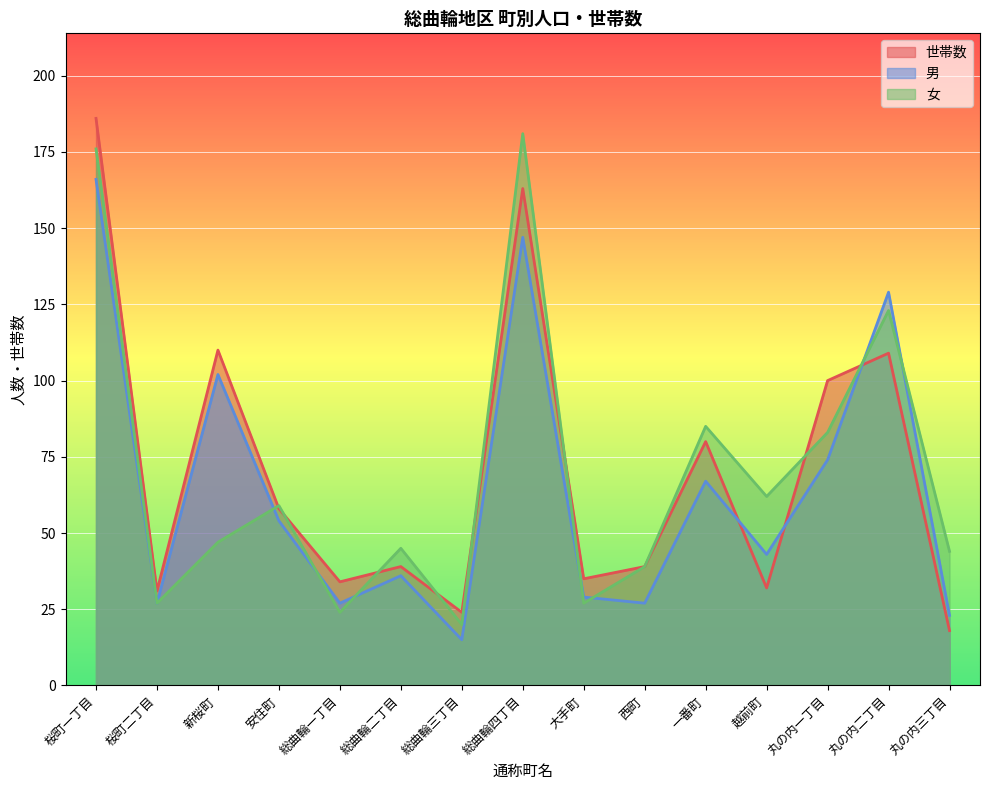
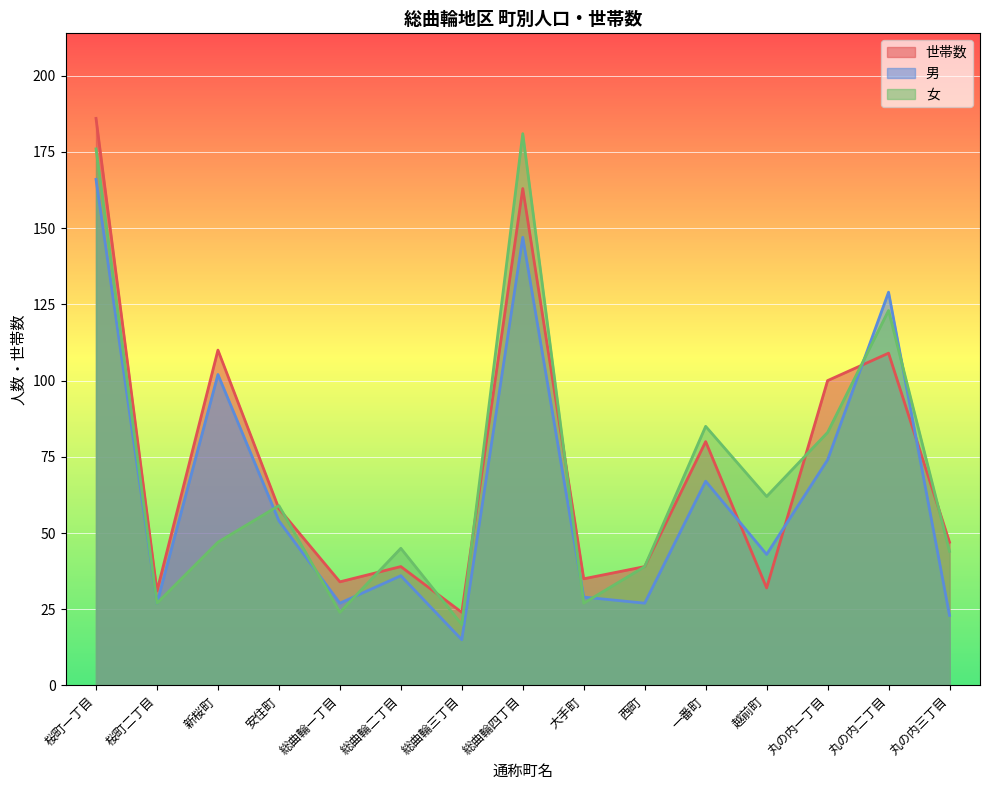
世帯数, 丸の内三丁目: 18 -> 47
